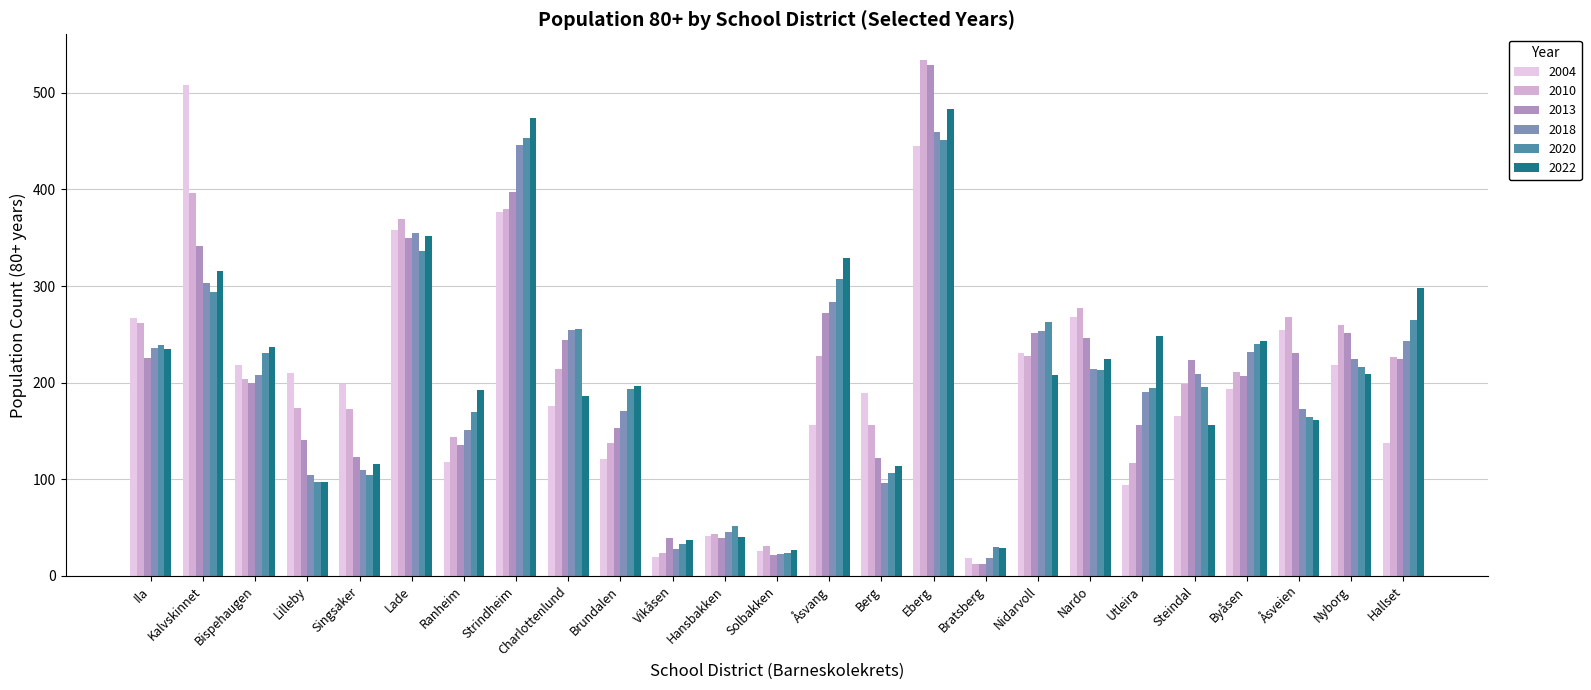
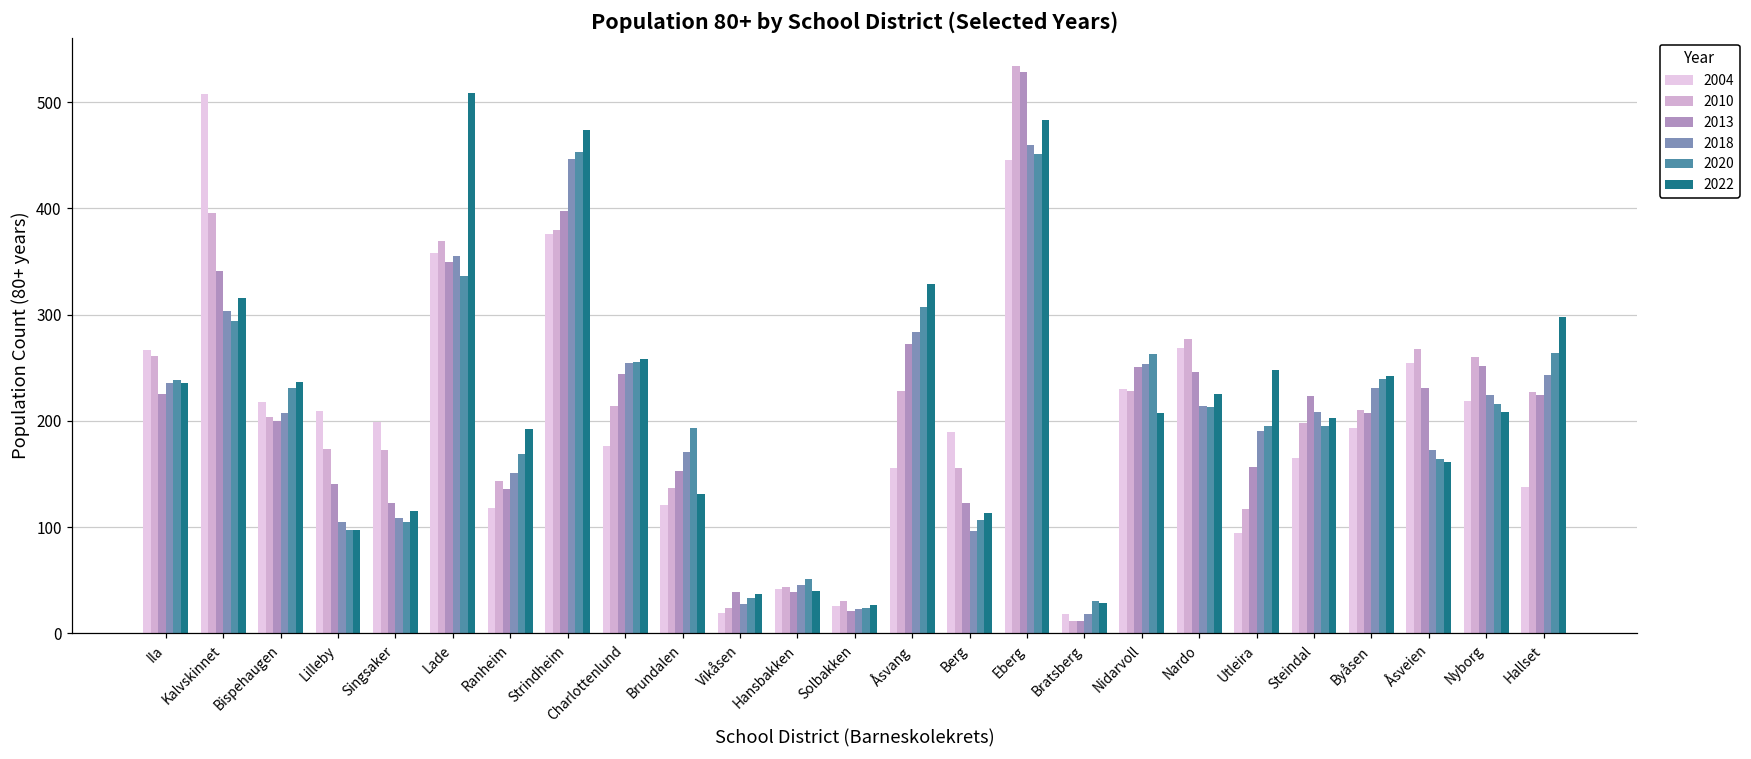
2022, Lade: 350 -> 510
2022, Charlottenlund: 190 -> 260
2022, Brundalen: 200 -> 130
2022, Steindal: 160 -> 200
